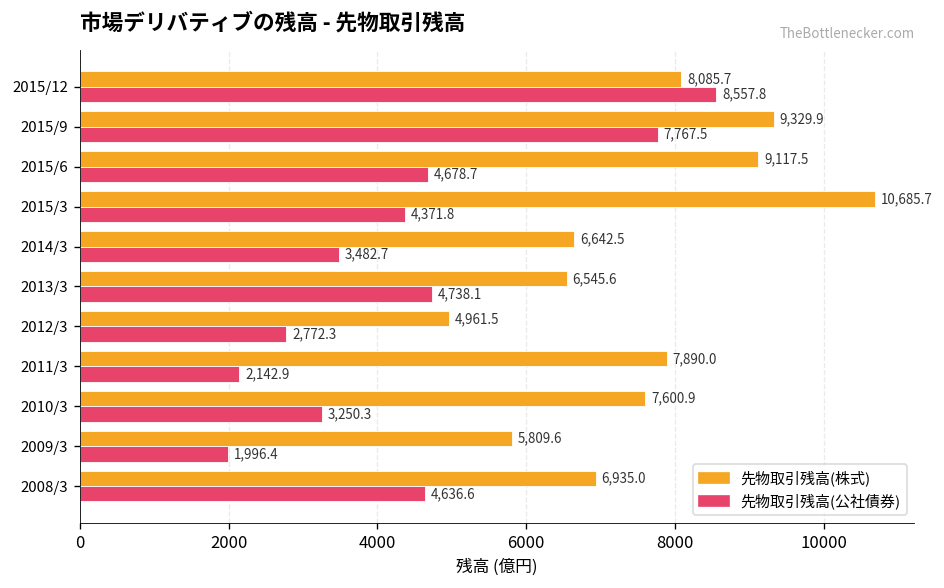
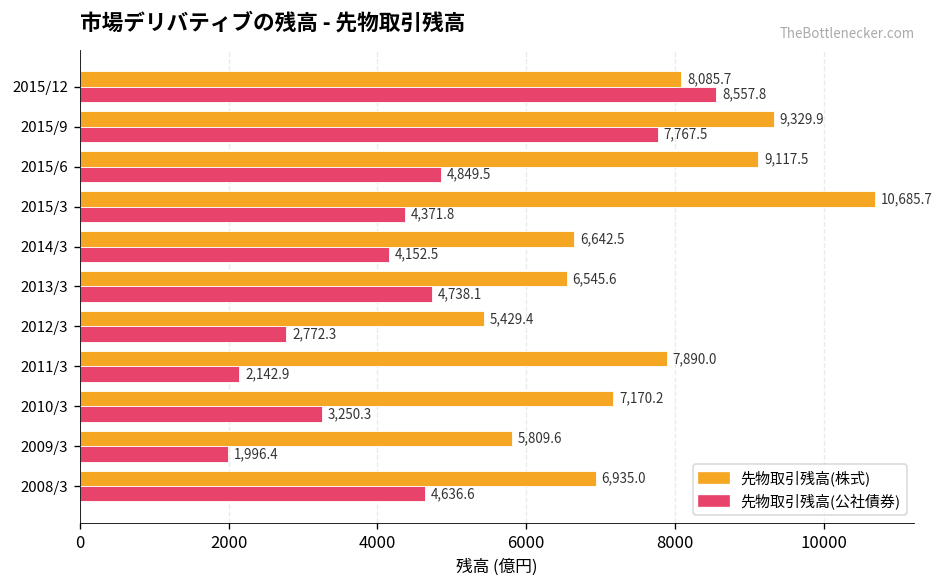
先物取引残高(公社債券), 2015/6: 4,678.7 -> 4,849.5
先物取引残高(公社債券), 2014/3: 3,482.7 -> 4,152.5
先物取引残高(株式), 2012/3: 4,961.5 -> 5,429.4
先物取引残高(株式), 2010/3: 7,600.9 -> 7,170.2
